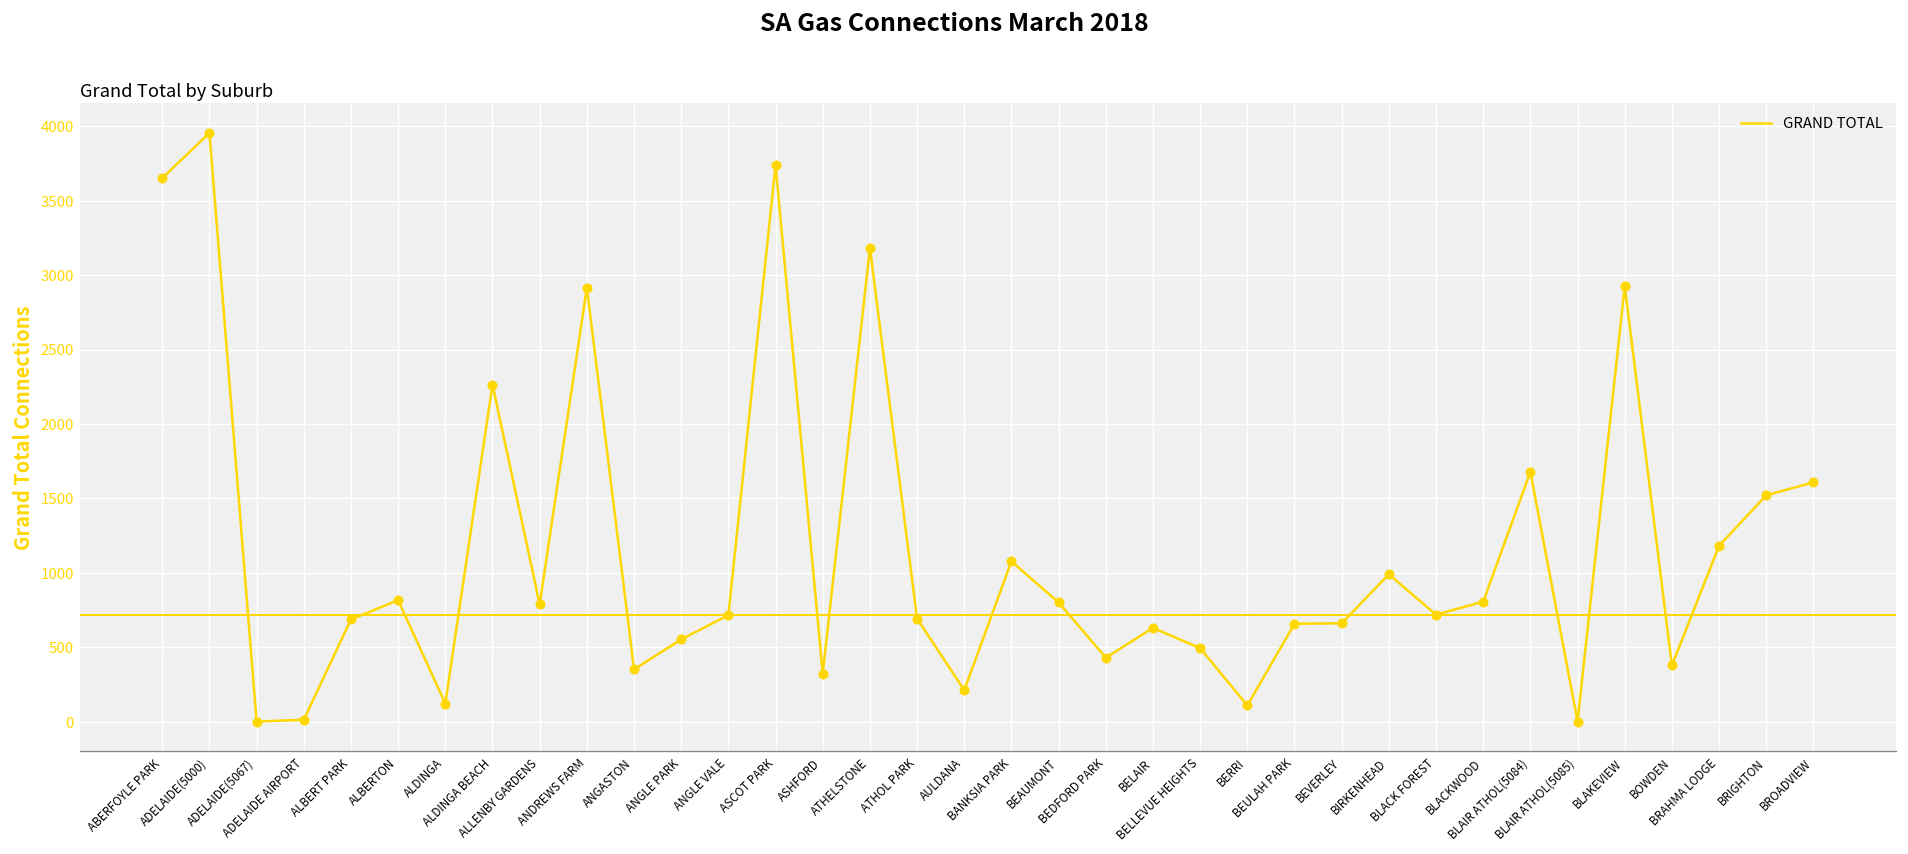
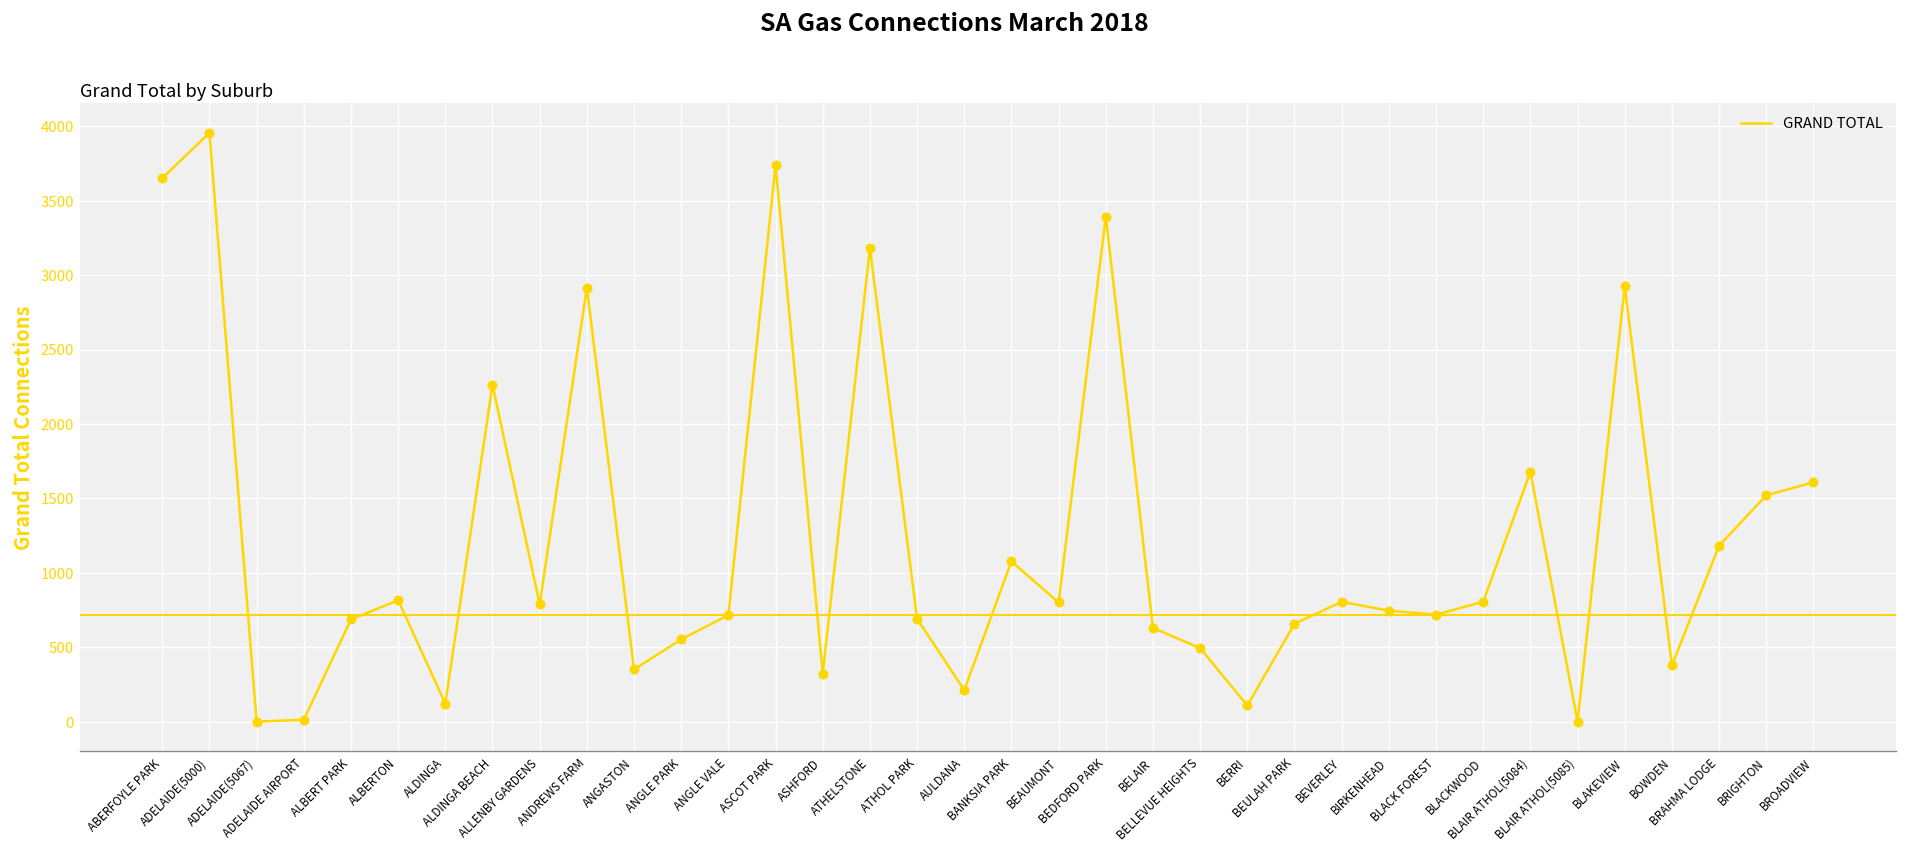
BEDFORD PARK: 430 -> 3390
BEVERLEY: 660 -> 810
BIRKENHEAD: 990 -> 750
